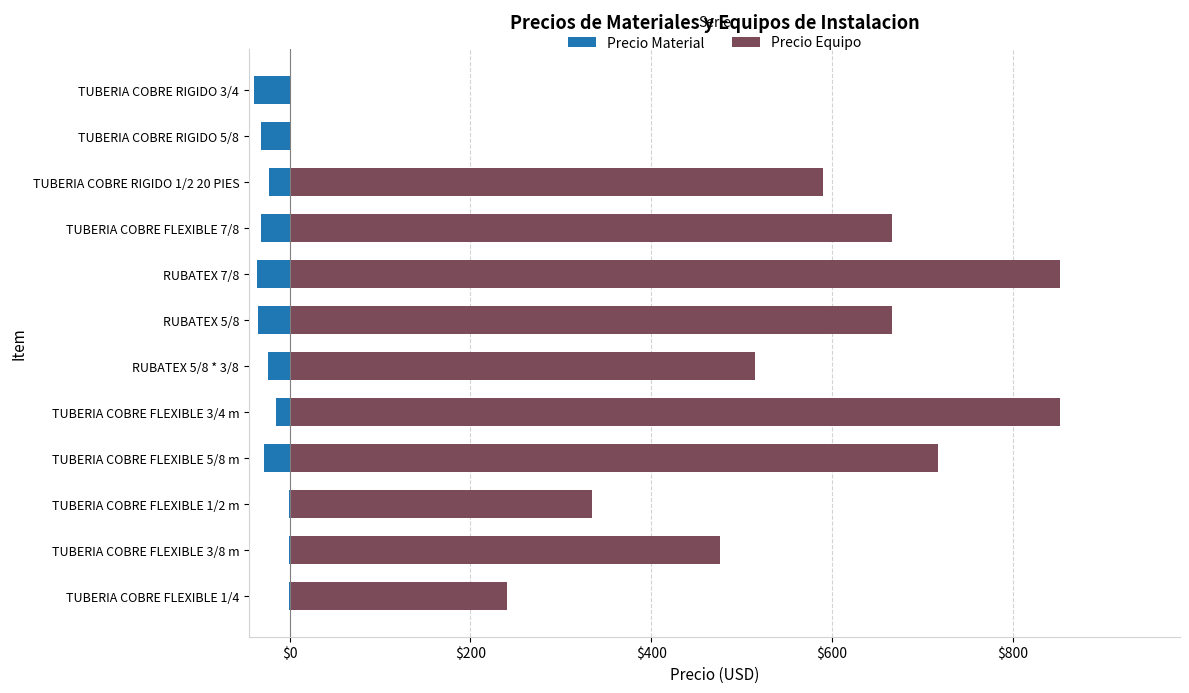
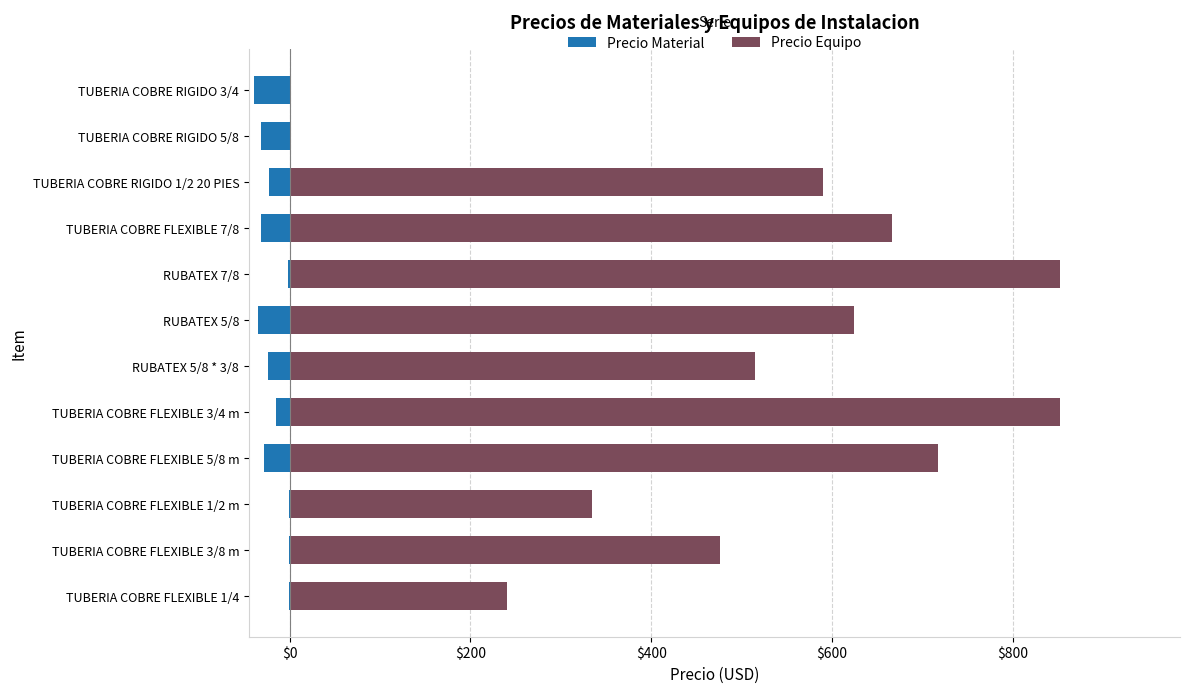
Precio Material, RUBATEX 7/8: $-40 -> $0
Precio Equipo, RUBATEX 5/8: $670 -> $620
